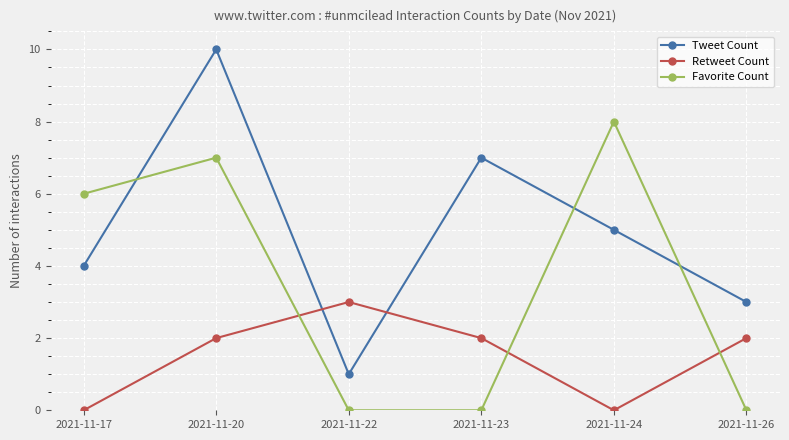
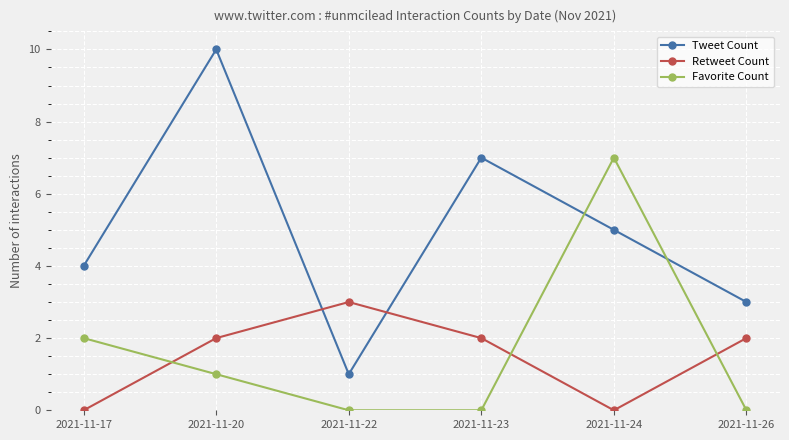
Favorite Count, 2021-11-17: 6 -> 2
Favorite Count, 2021-11-20: 7 -> 1
Favorite Count, 2021-11-24: 8 -> 7
